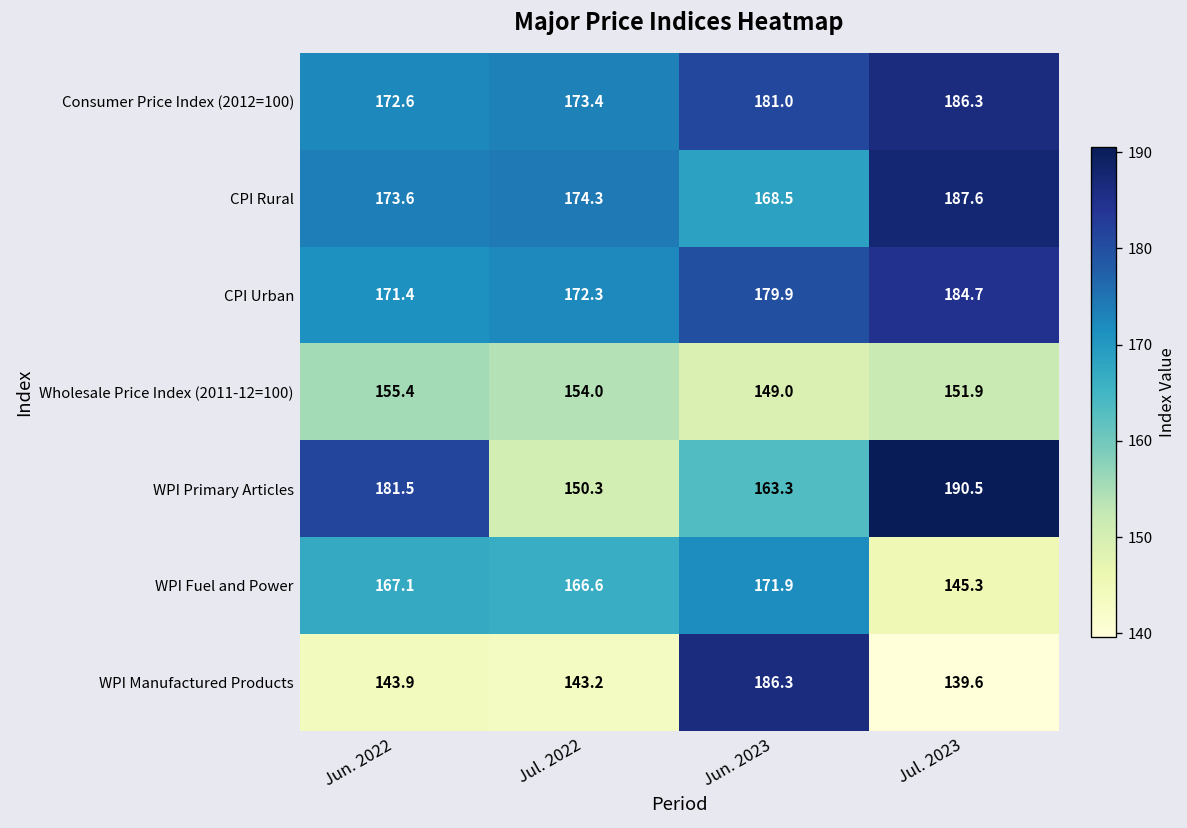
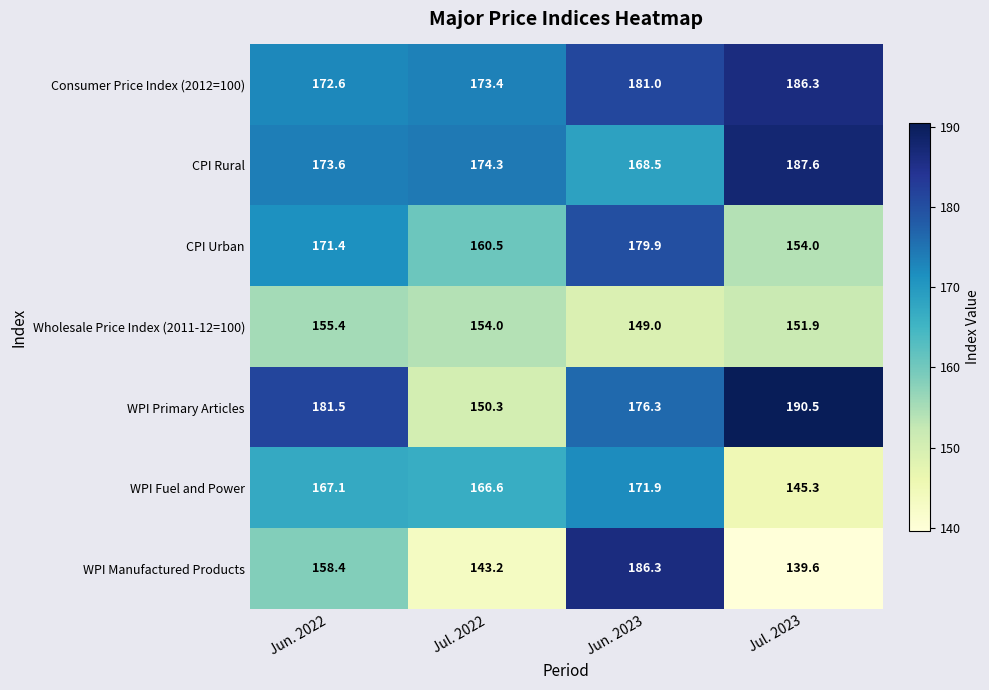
CPI Urban, Jul. 2022: 172.3 -> 160.5
CPI Urban, Jul. 2023: 184.7 -> 154.0
WPI Primary Articles, Jun. 2023: 163.3 -> 176.3
WPI Manufactured Products, Jun. 2022: 143.9 -> 158.4
